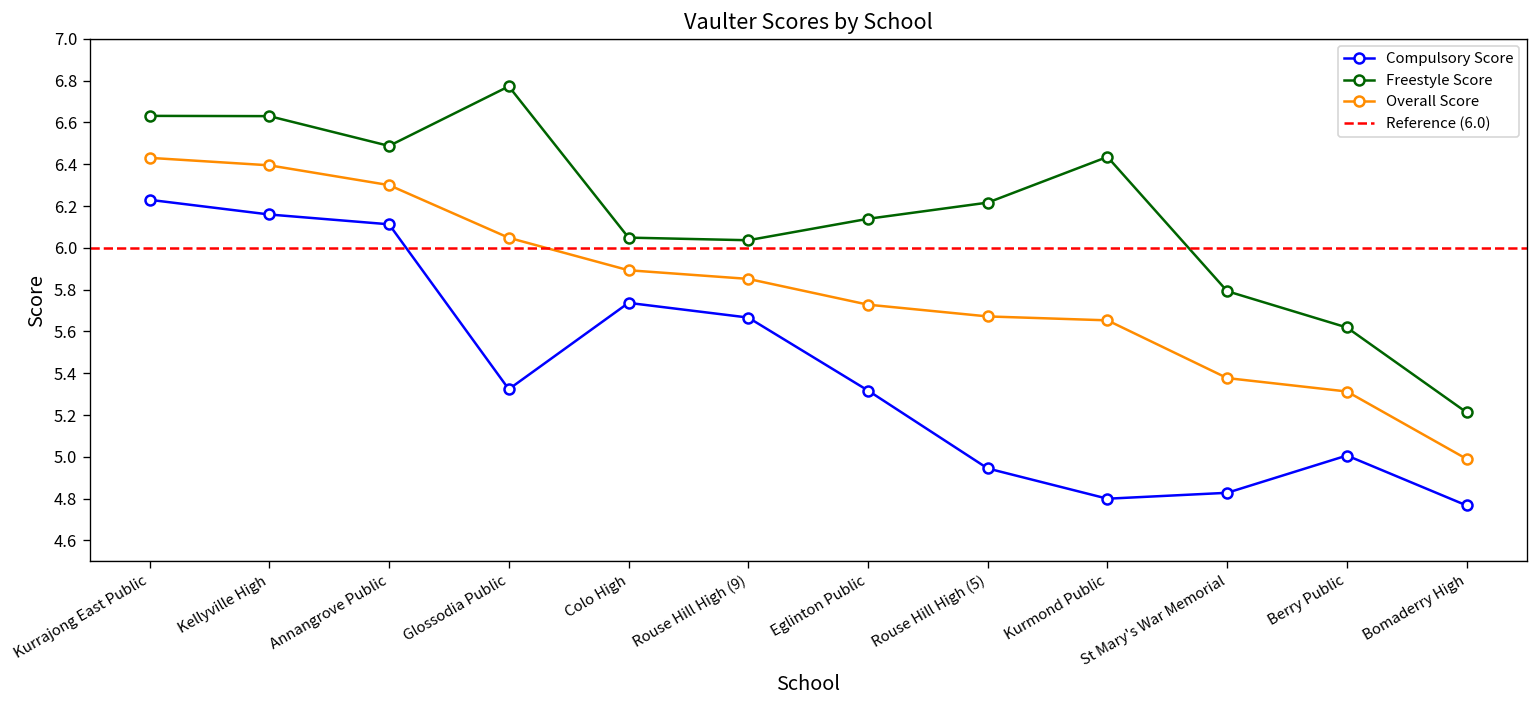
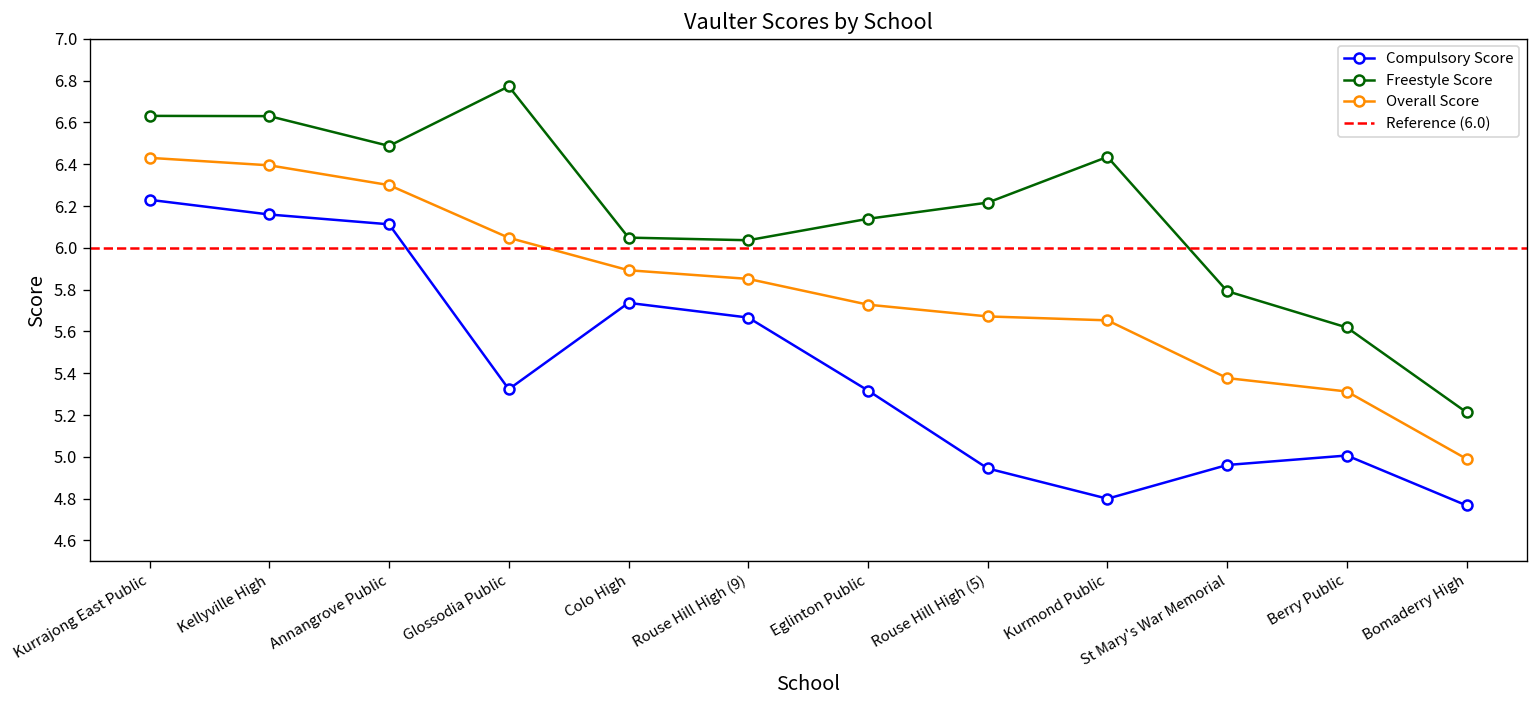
Compulsory Score, St Mary's War Memorial: 4.83 -> 4.96
